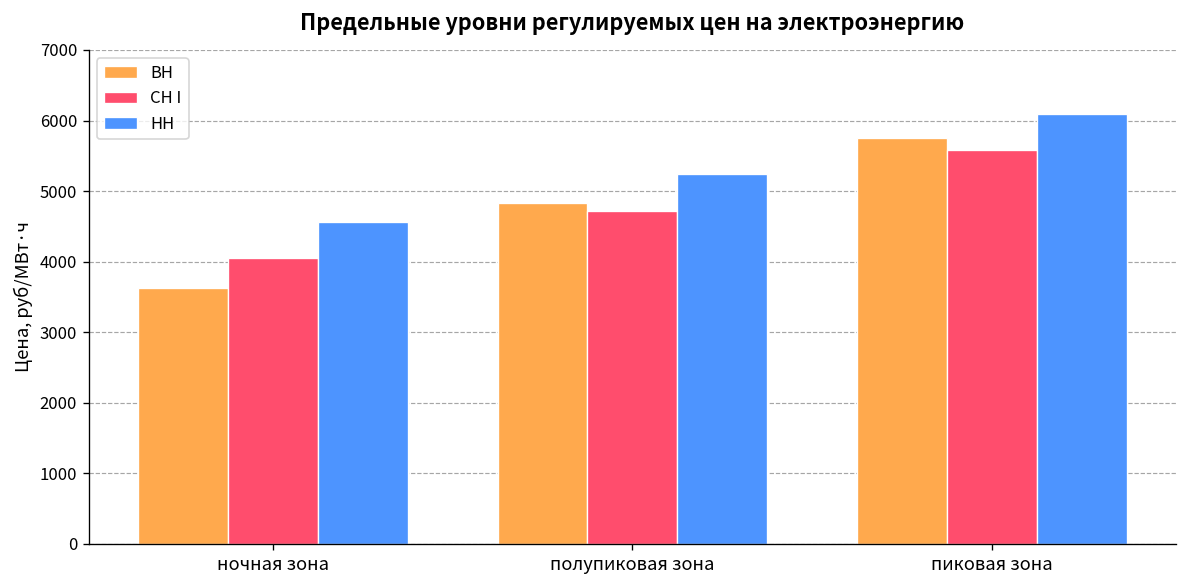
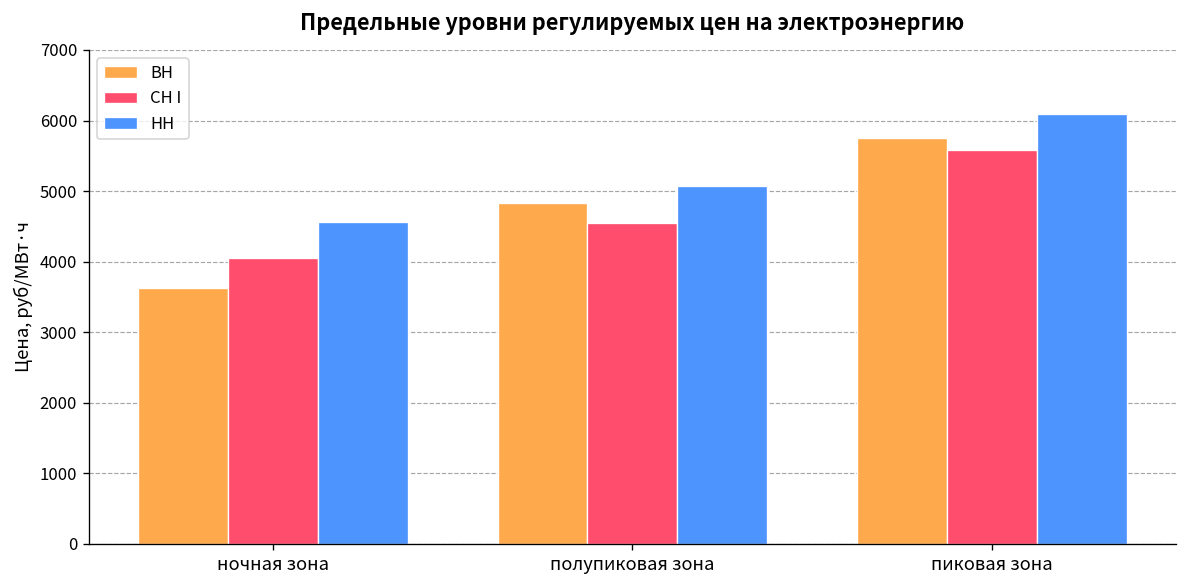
СН I, полупиковая зона: 4700 -> 4600
НН, полупиковая зона: 5200 -> 5100
